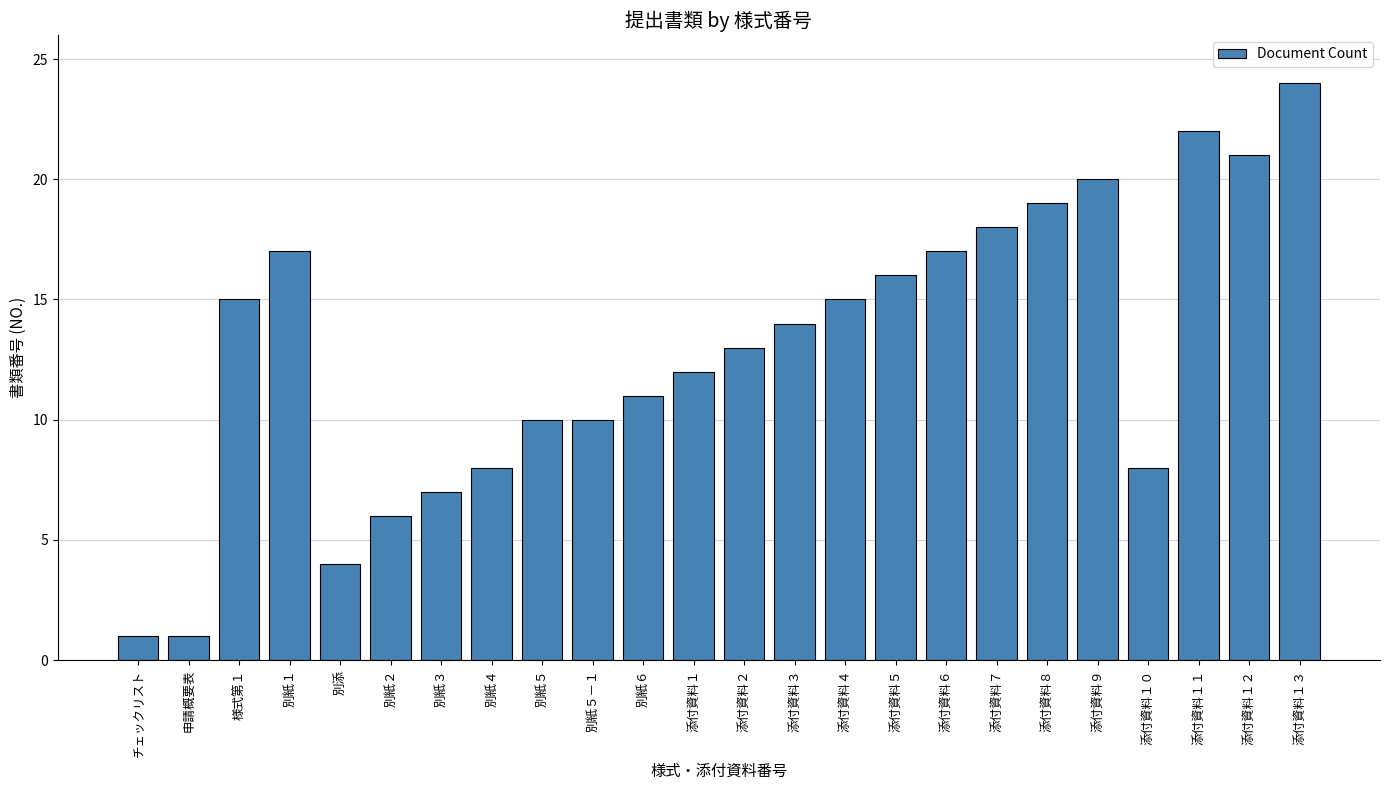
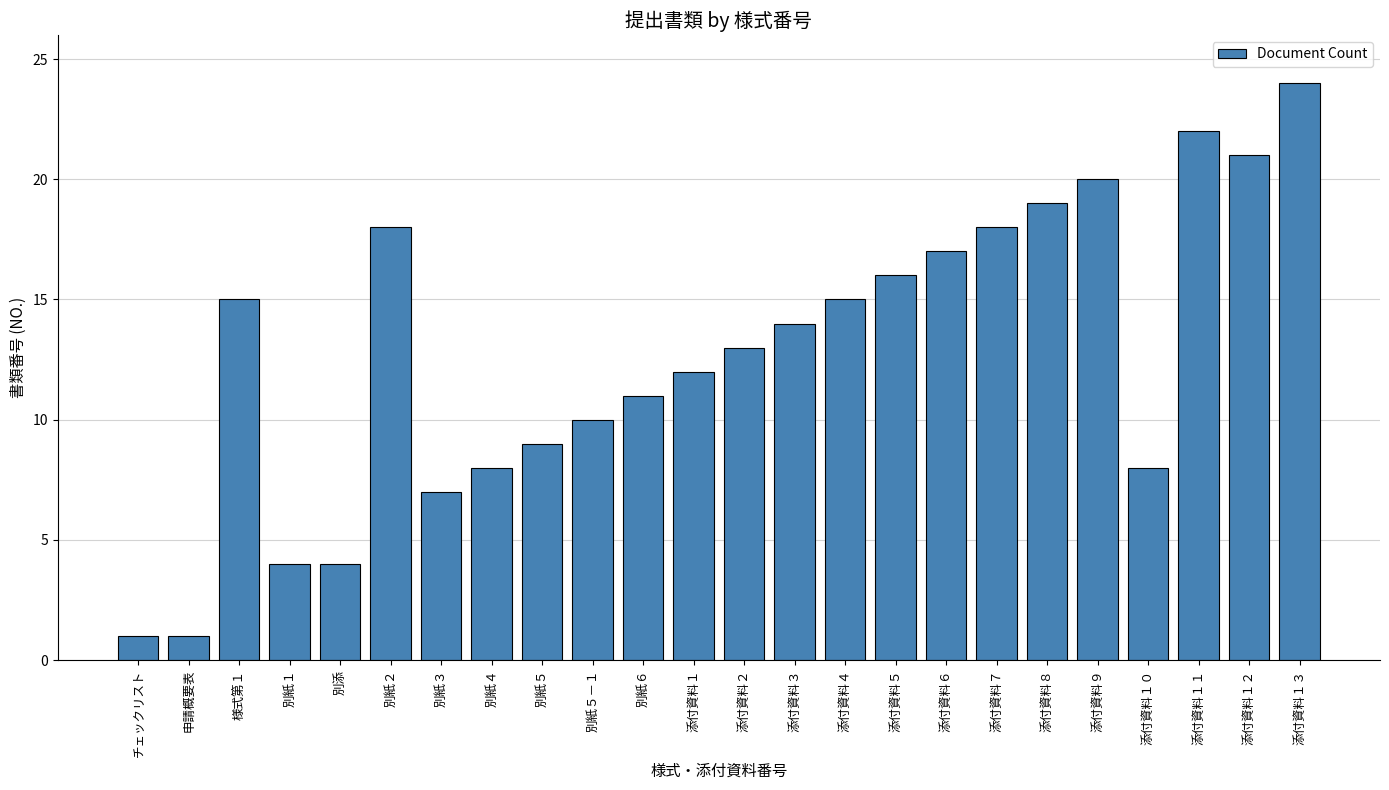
別紙１: 17 -> 4
別紙２: 6 -> 18
別紙５: 10 -> 9
